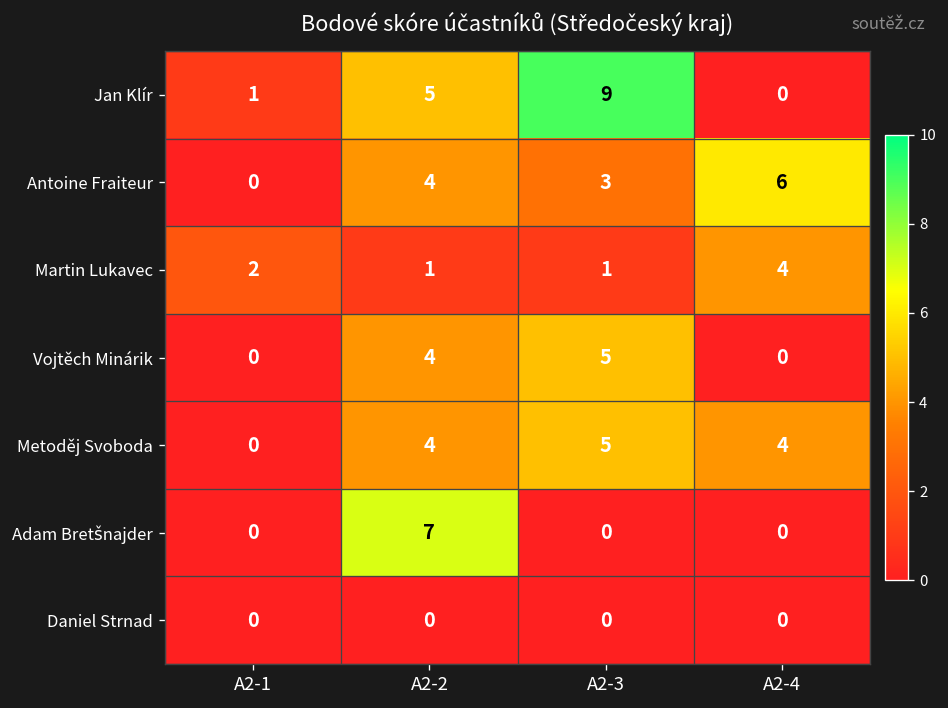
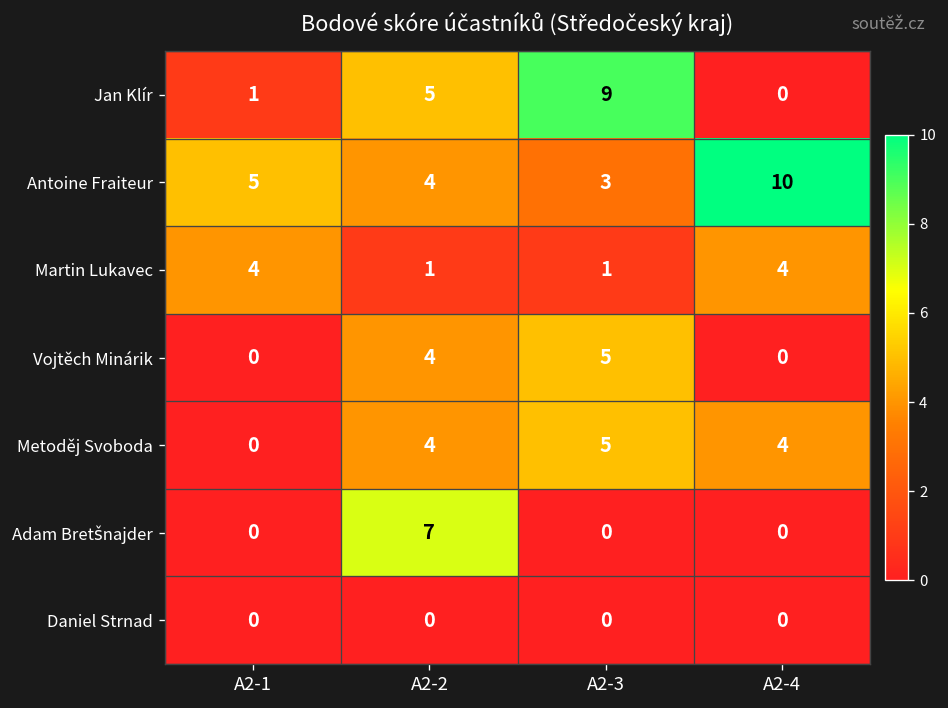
Antoine Fraiteur, A2-1: 0 -> 5
Antoine Fraiteur, A2-4: 6 -> 10
Martin Lukavec, A2-1: 2 -> 4
